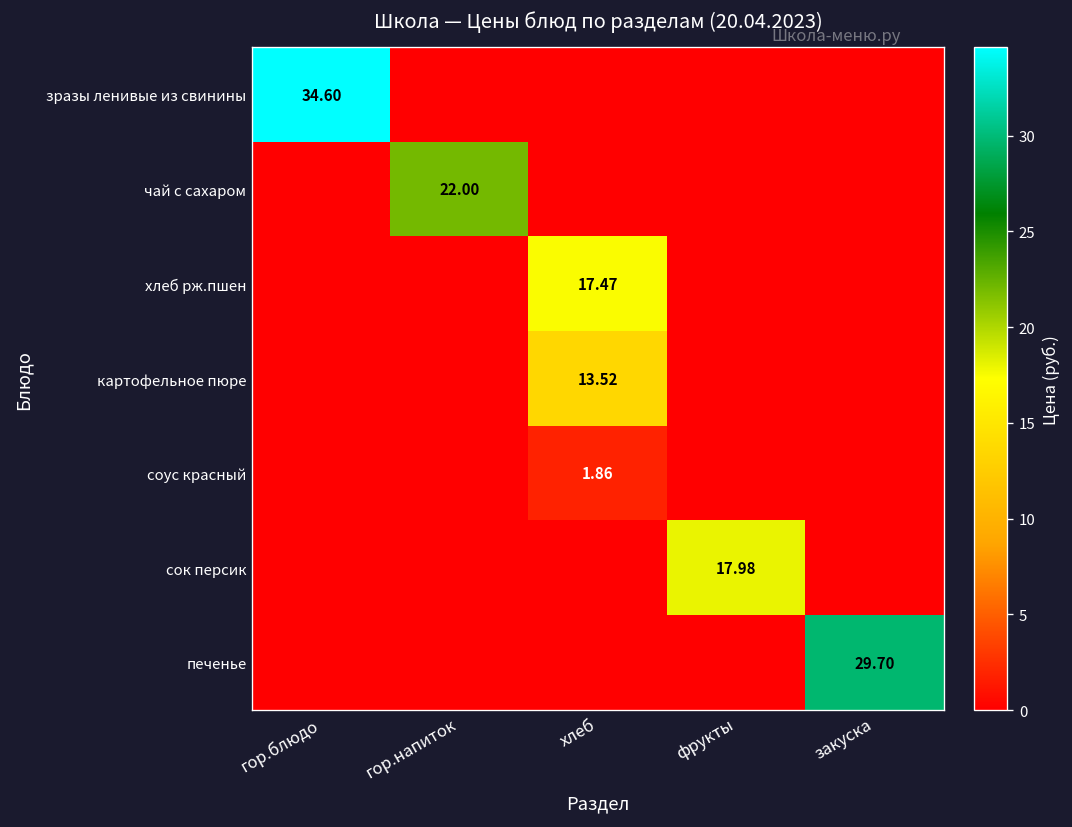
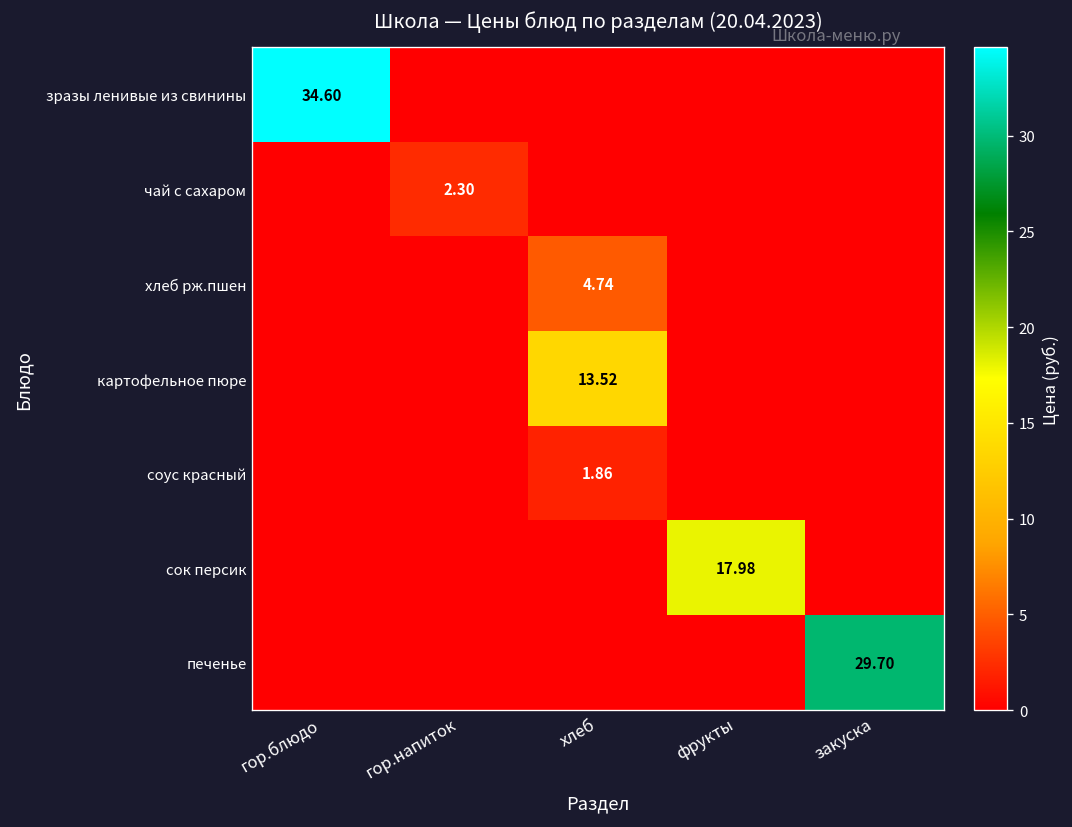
чай с сахаром, гор.напиток: 22.00 -> 2.30
хлеб рж.пшен, хлеб: 17.47 -> 4.74
